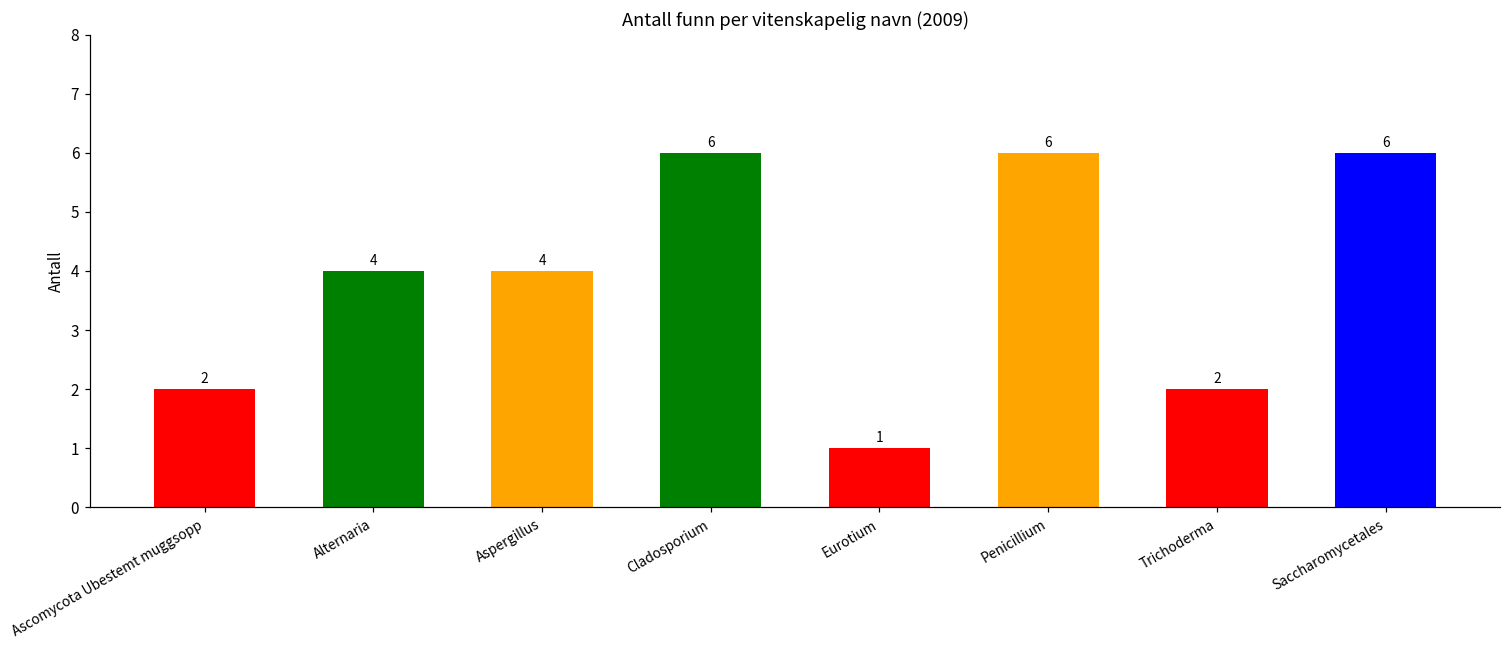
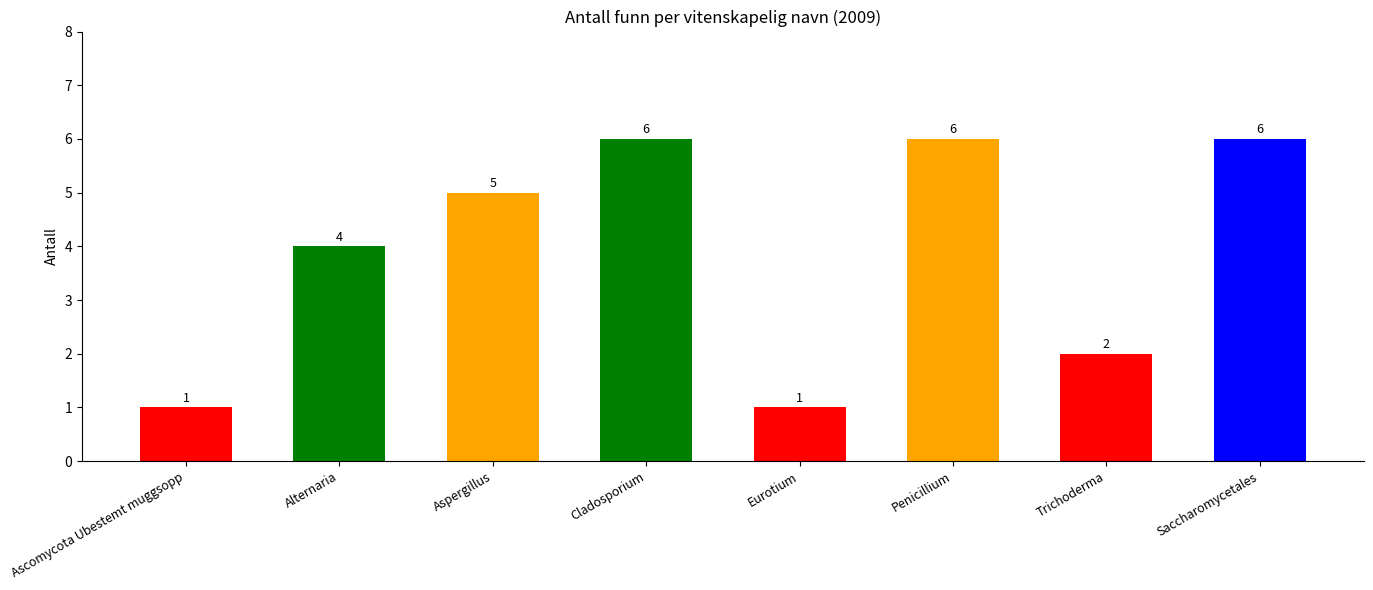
Ascomycota Ubestemt muggsopp: 2 -> 1
Aspergillus: 4 -> 5
